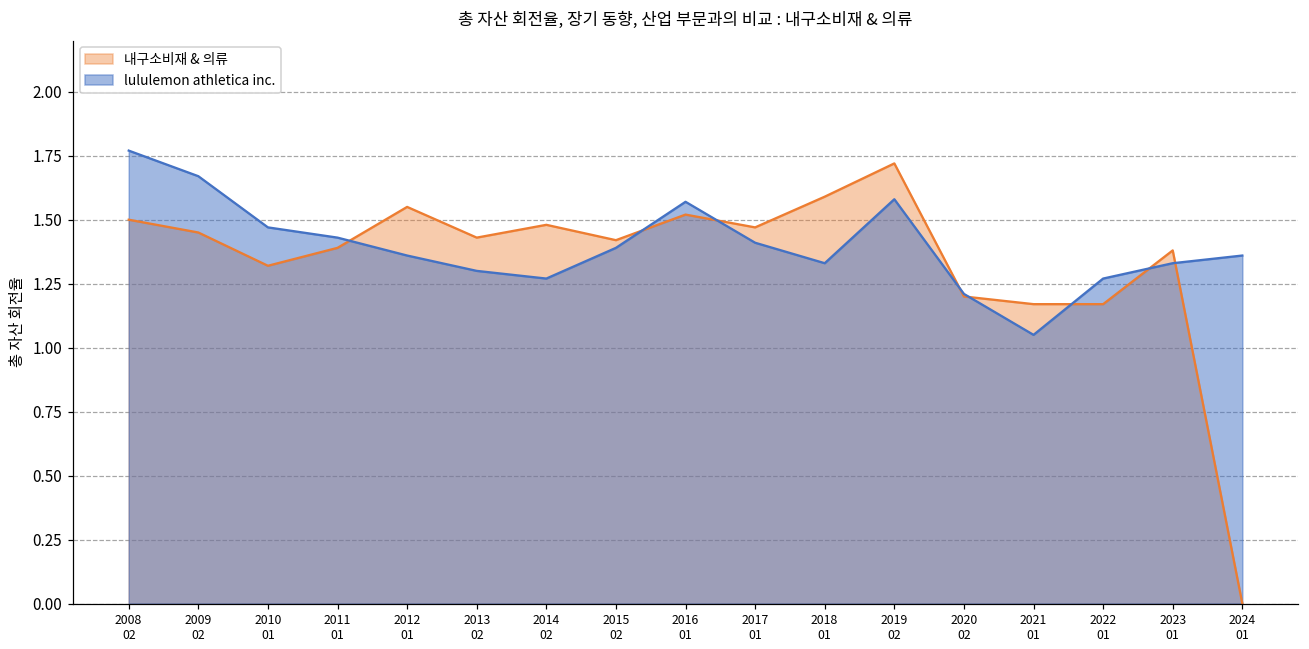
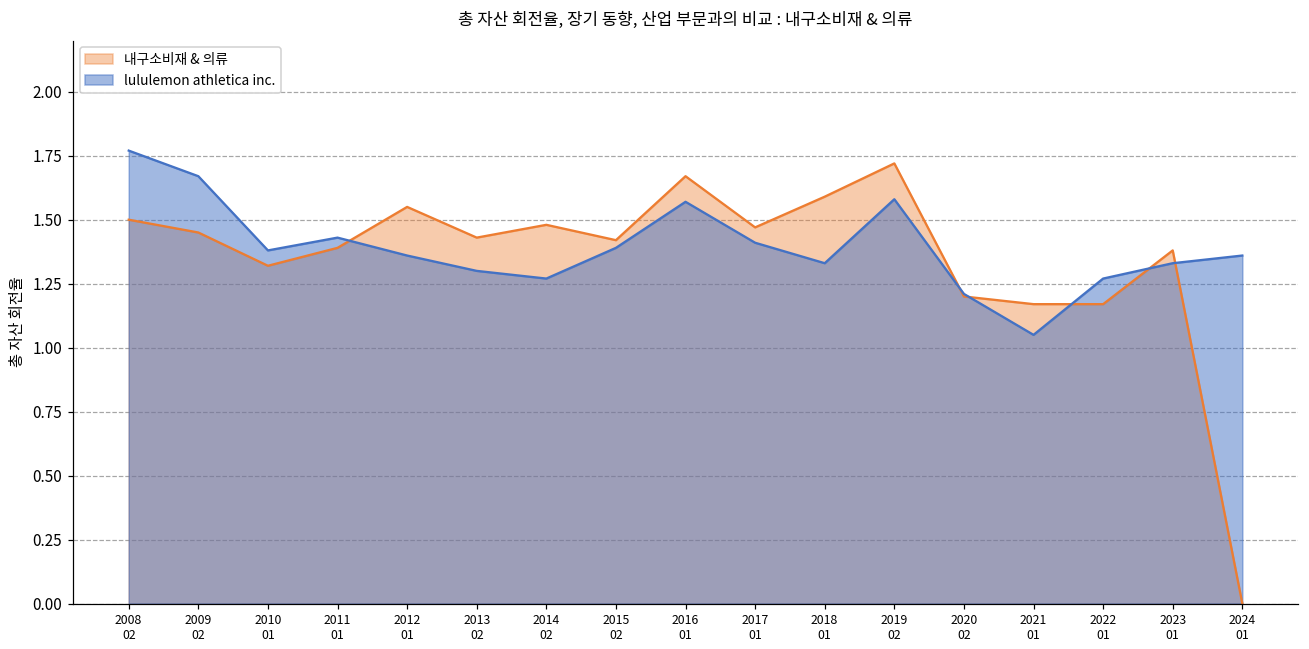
lululemon athletica inc., 2010 01: 1.47 -> 1.38
내구소비재 & 의류, 2016 01: 1.52 -> 1.67
